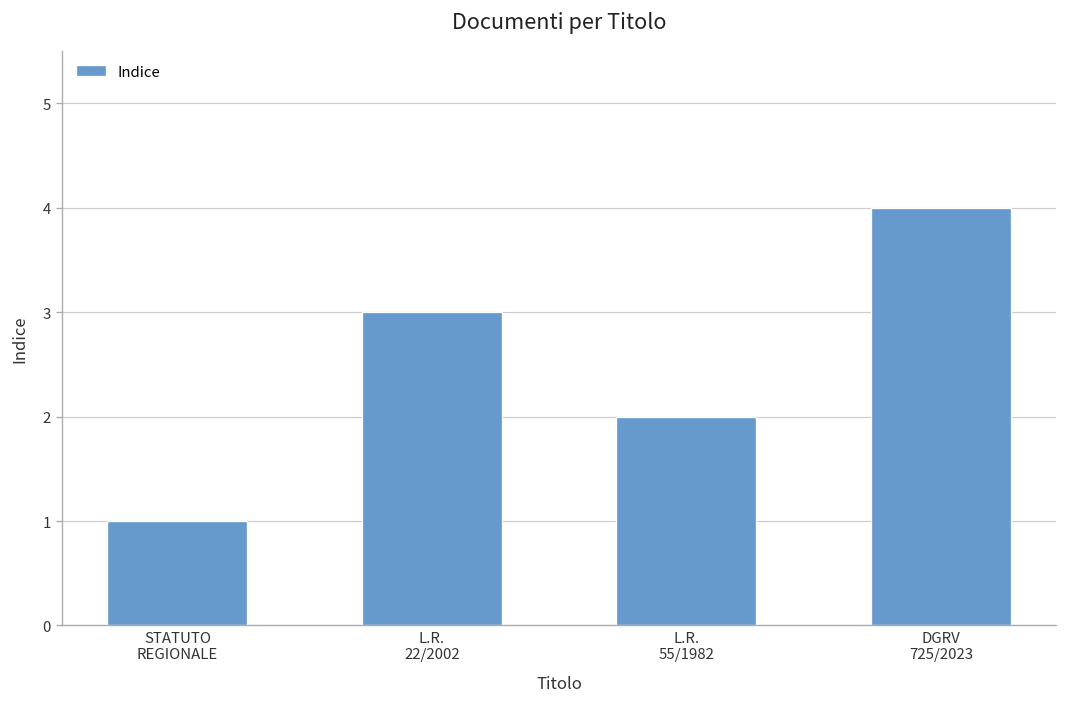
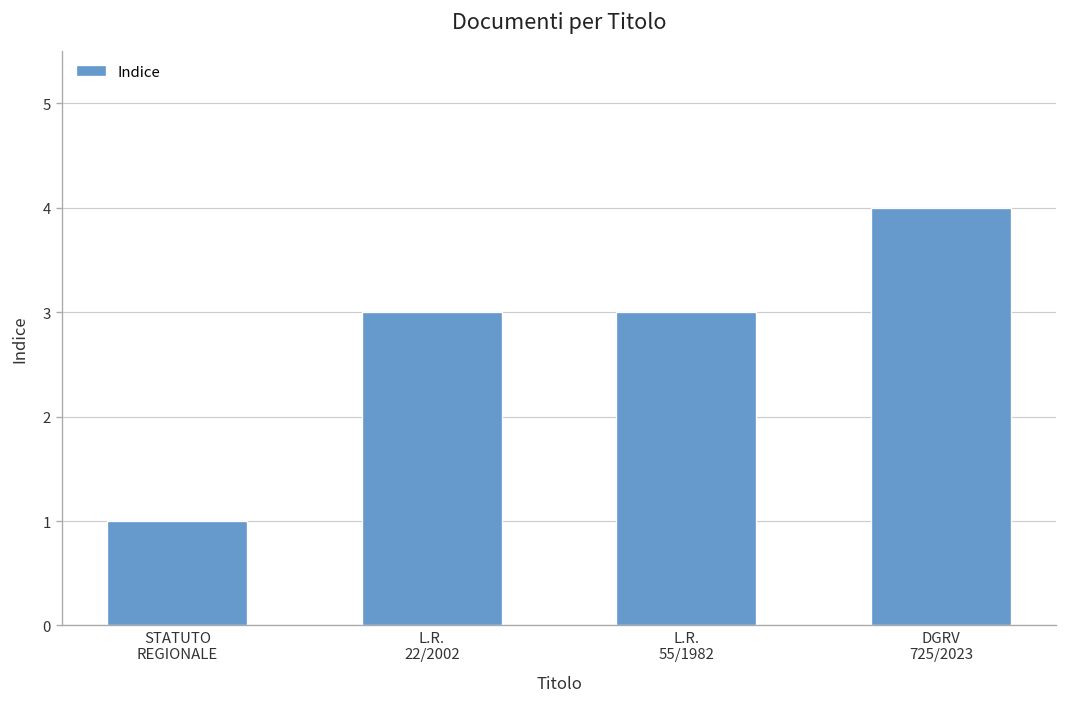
L.R. 55/1982: 2 -> 3
